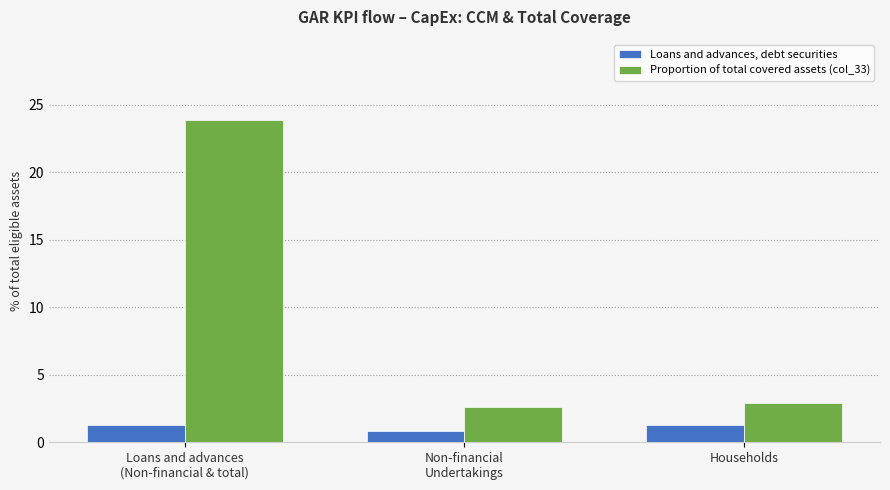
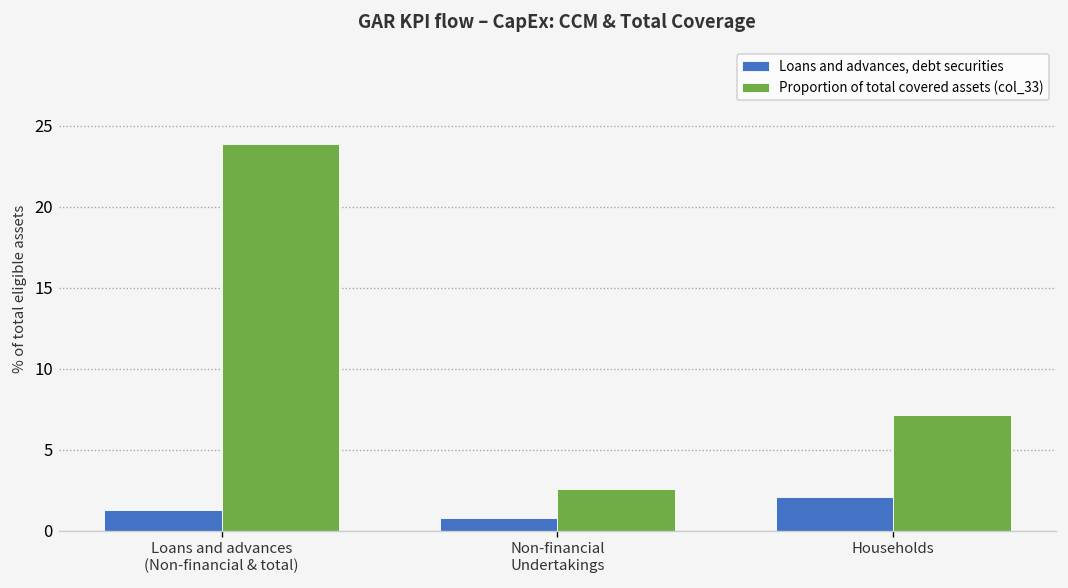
Loans and advances, debt securities, Households: 1.3 -> 2.1
Proportion of total covered assets (col_33), Households: 2.9 -> 7.2
